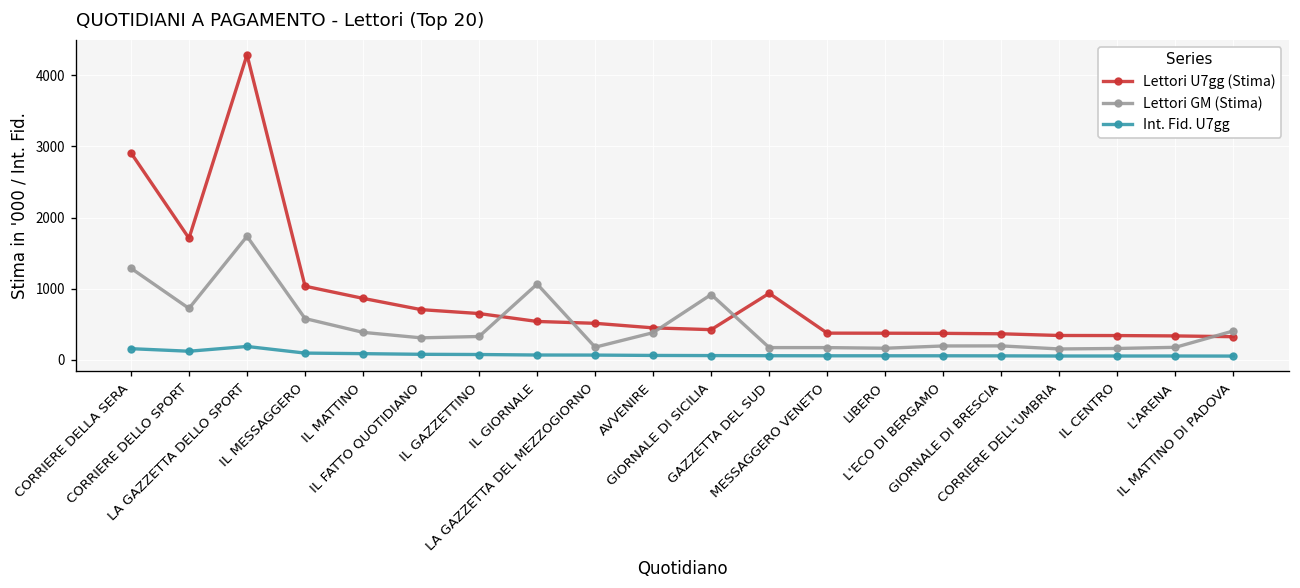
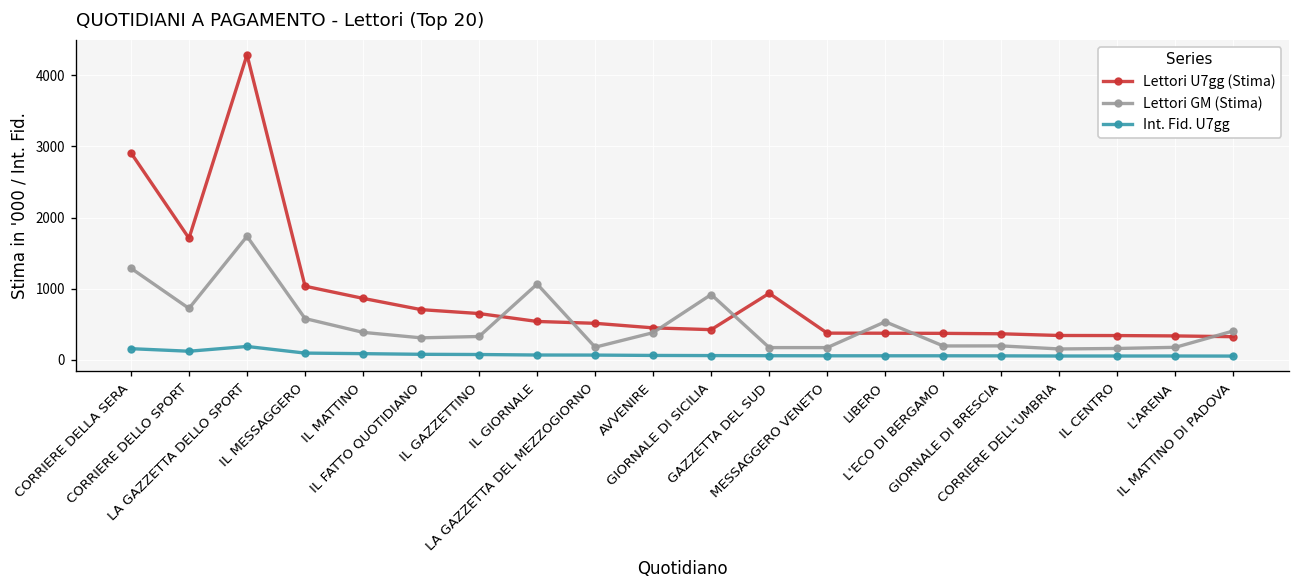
Lettori GM (Stima), LIBERO: 200 -> 500
